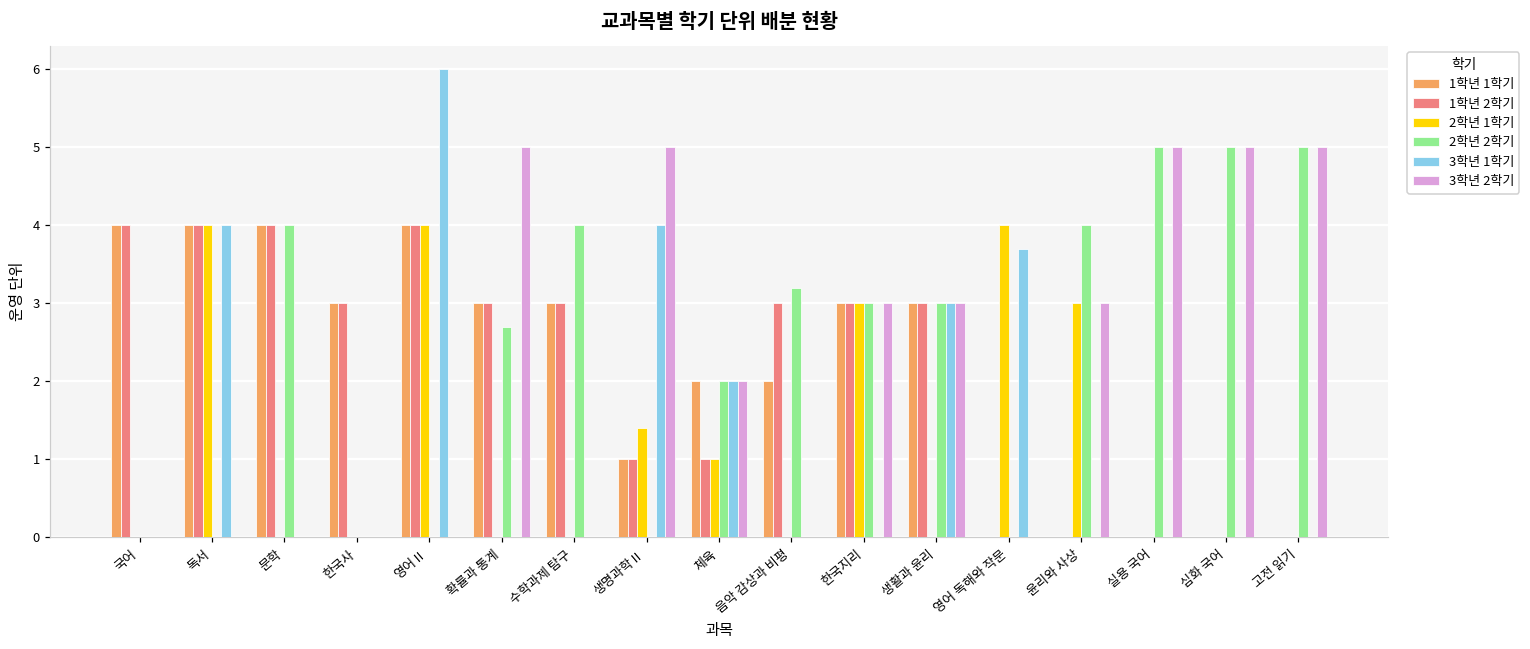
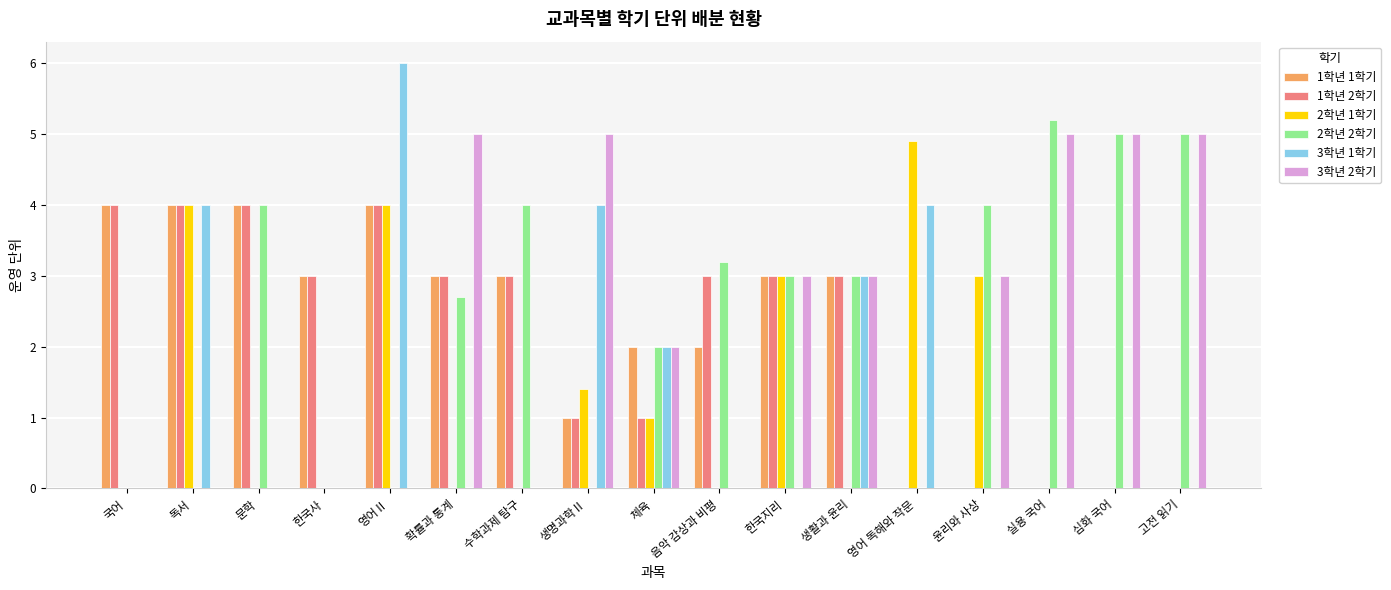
2학년 1학기, 영어 독해와 작문: 4.0 -> 4.9
3학년 1학기, 영어 독해와 작문: 3.7 -> 4.0
2학년 2학기, 실용 국어: 5.0 -> 5.2
